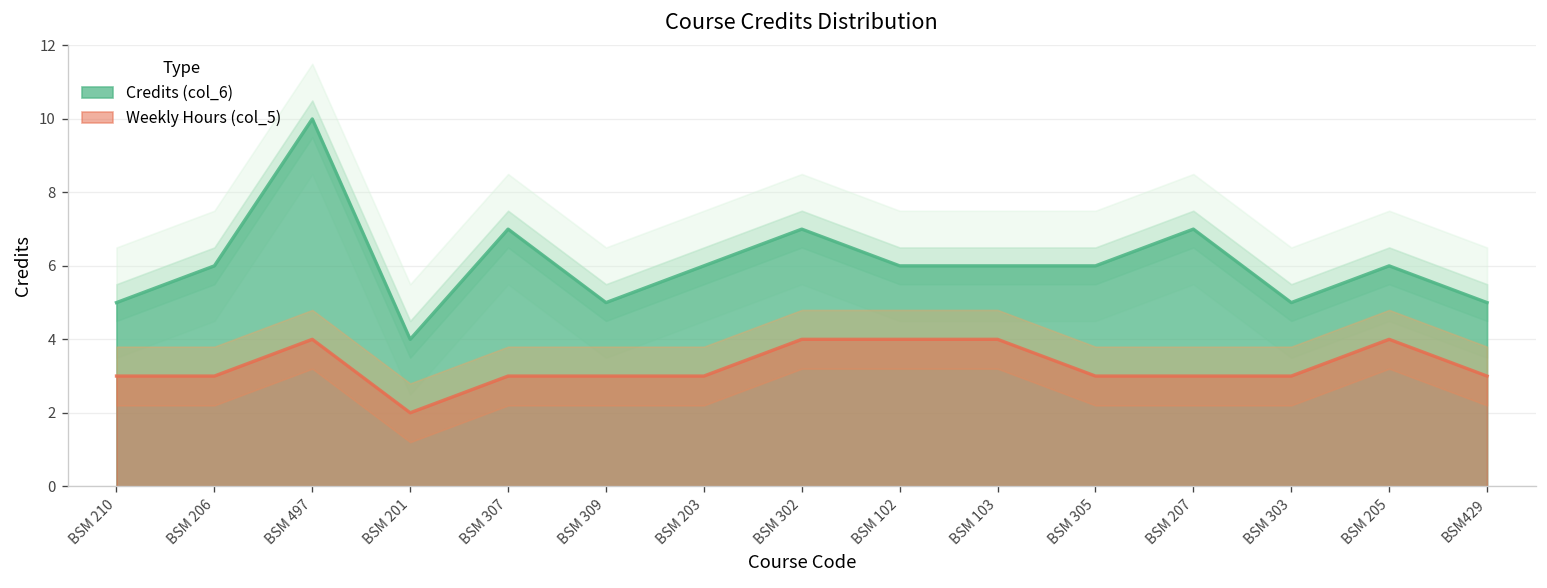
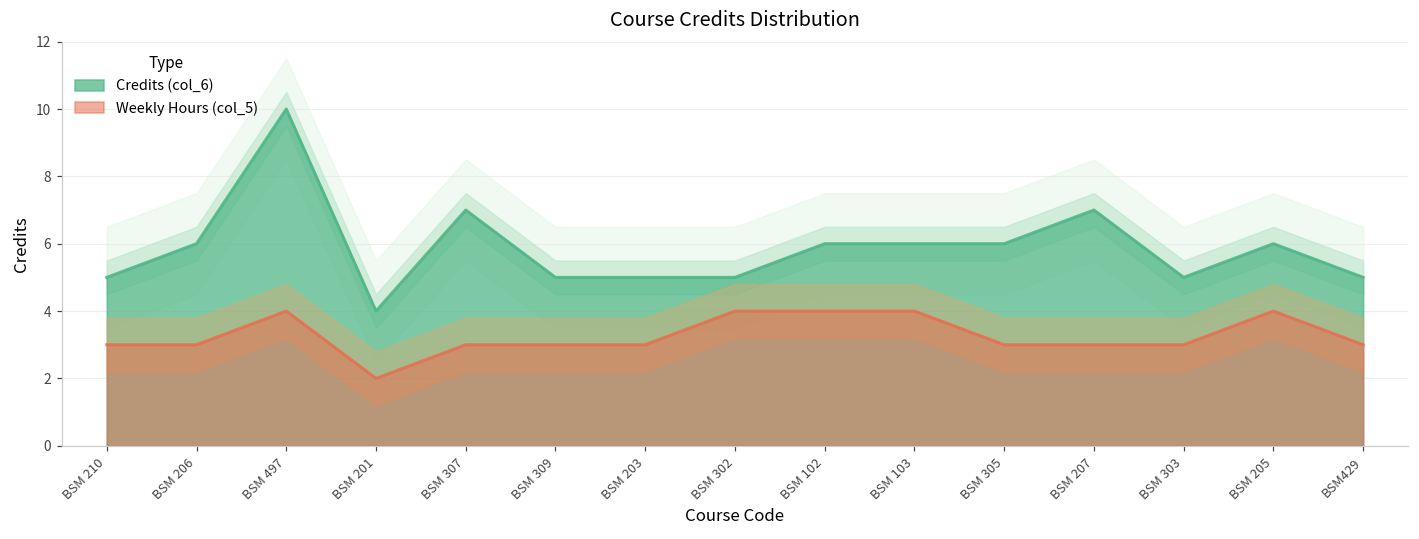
Credits (col_6), BSM 203: 6 -> 5
Credits (col_6), BSM 302: 7 -> 5
